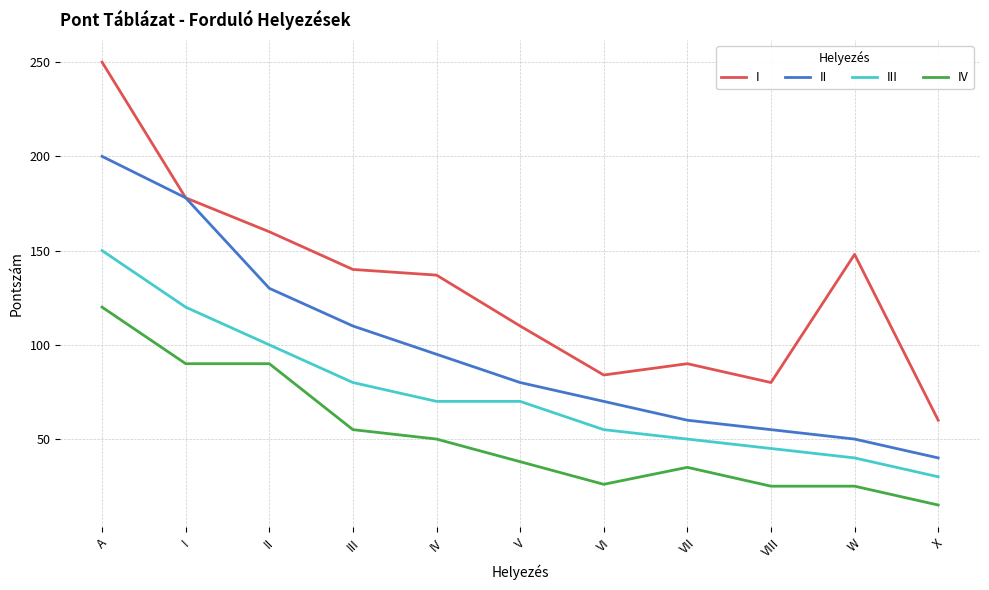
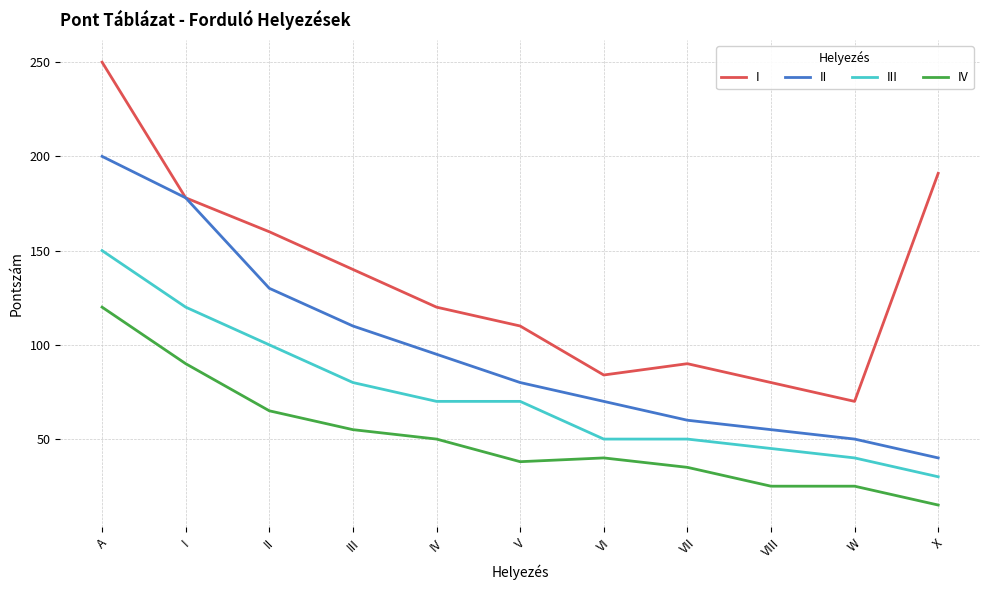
IV, II: 90 -> 65
I, IV: 137 -> 120
III, VI: 55 -> 50
IV, VI: 26 -> 40
I, W: 148 -> 70
I, X: 60 -> 191
